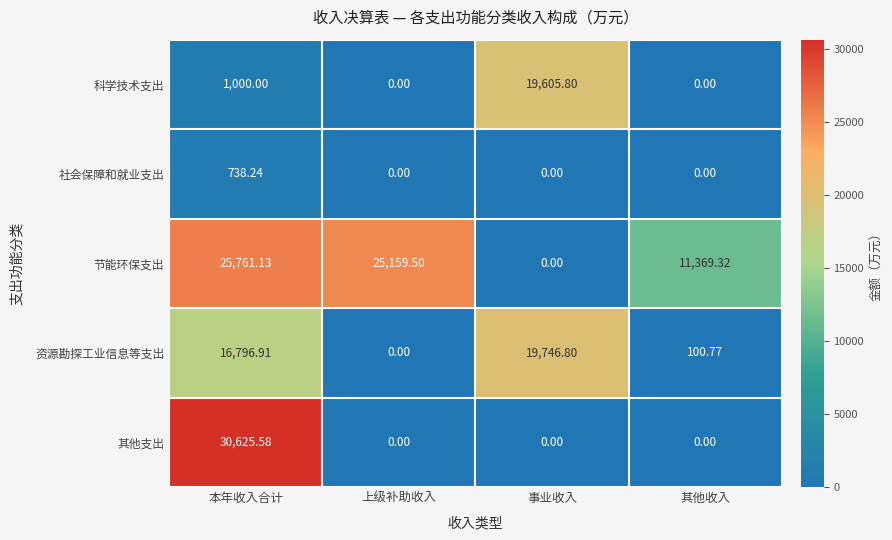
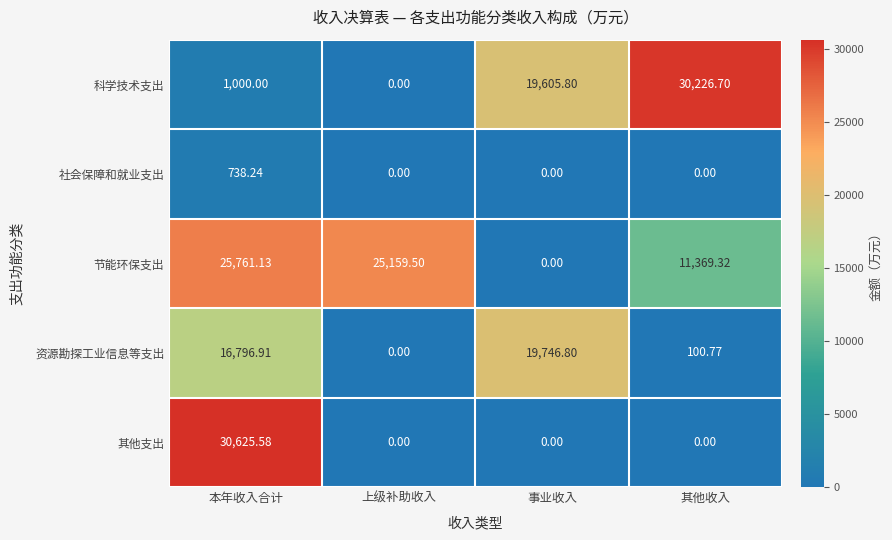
科学技术支出, 其他收入: 0.00 -> 30,226.70
